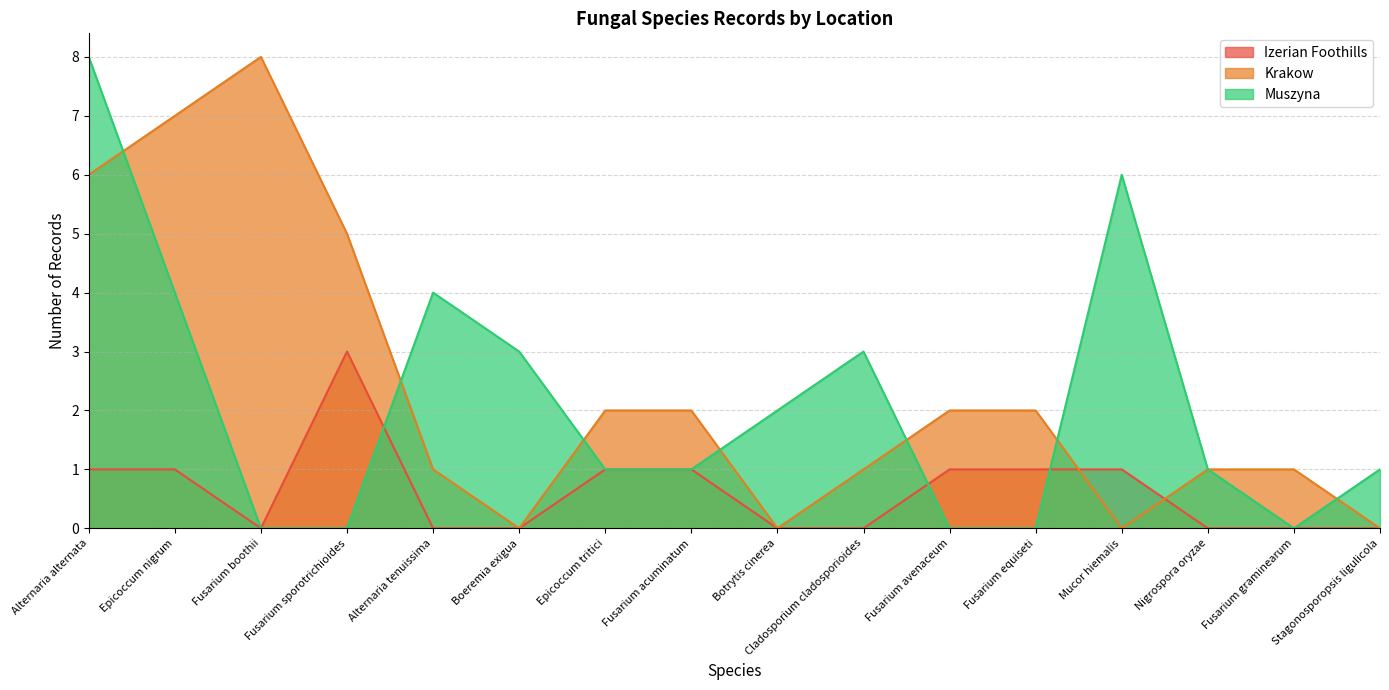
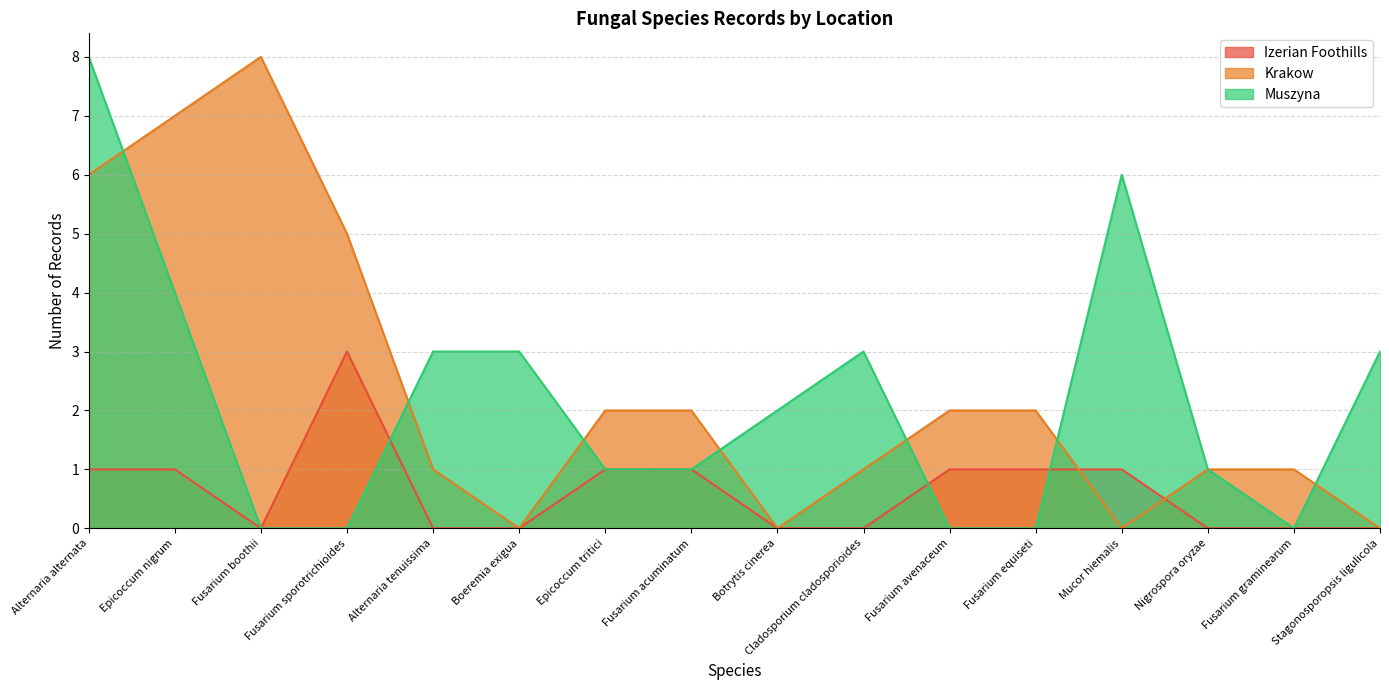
Muszyna, Alternaria tenuissima: 4 -> 3
Muszyna, Stagonosporopsis ligulicola: 1 -> 3
